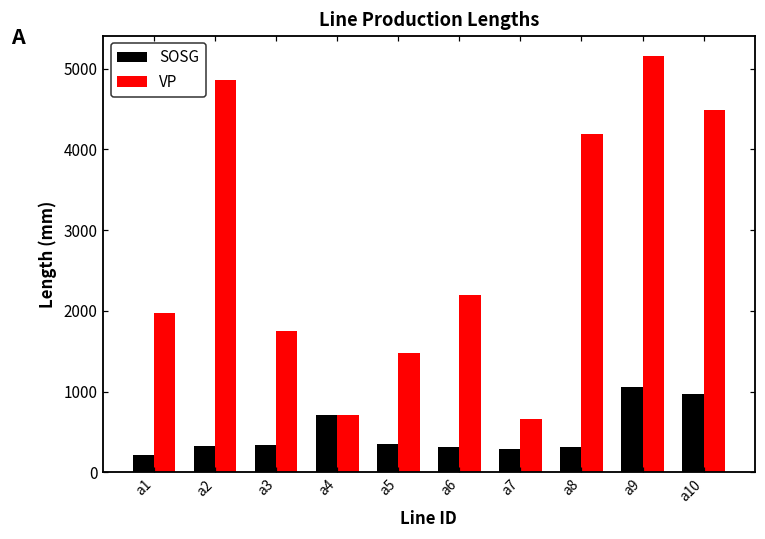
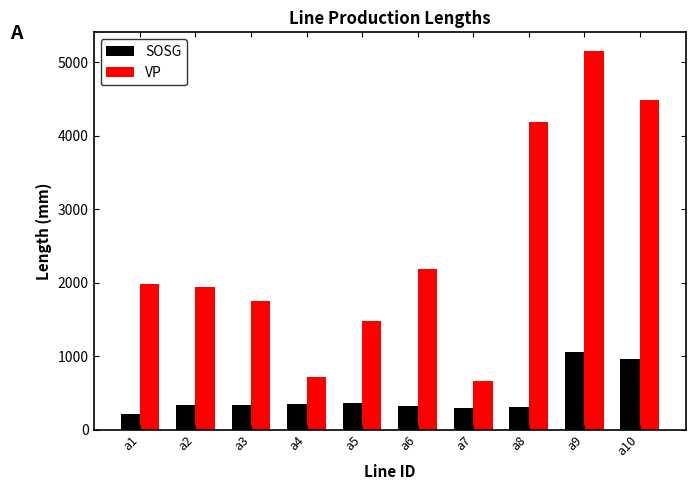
VP, a2: 4900 -> 1900
SOSG, a4: 700 -> 400
